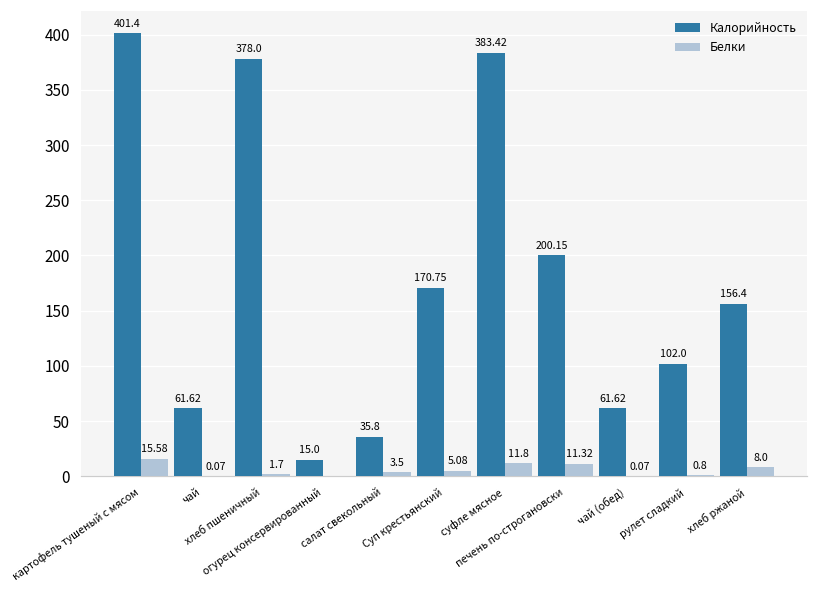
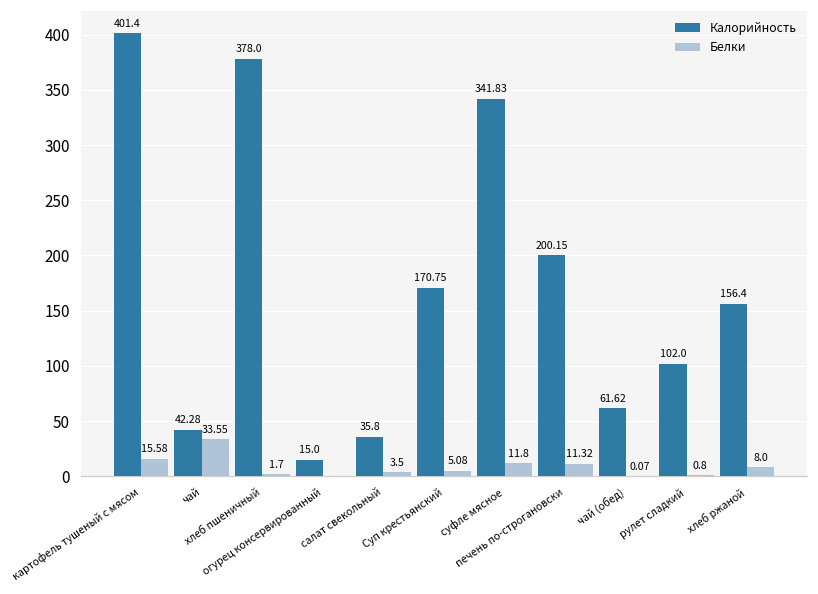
Калорийность, чай: 61.62 -> 42.28
Белки, чай: 0.07 -> 33.55
Калорийность, суфле мясное: 383.42 -> 341.83
